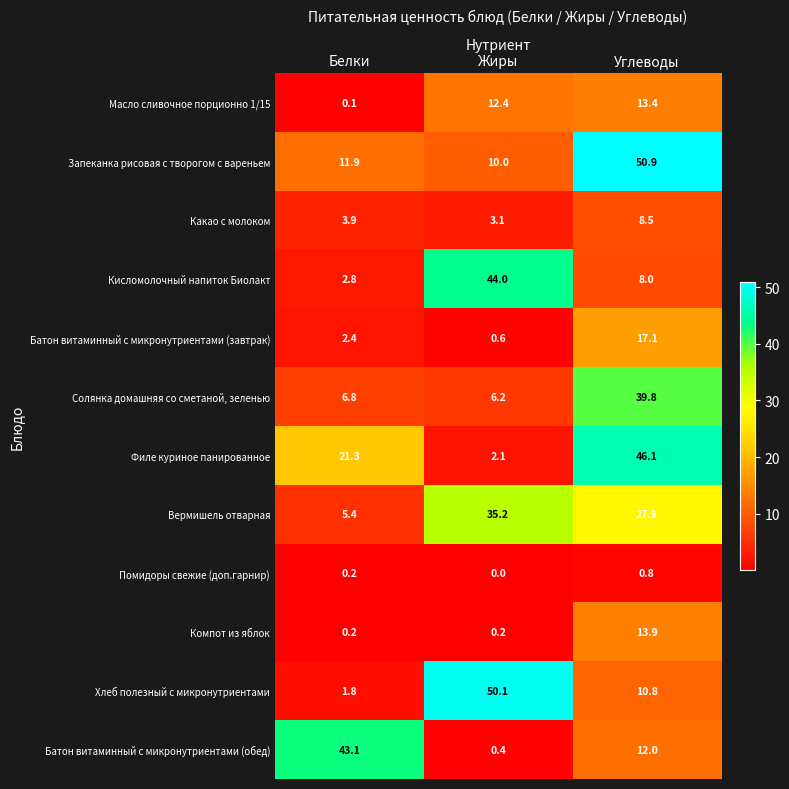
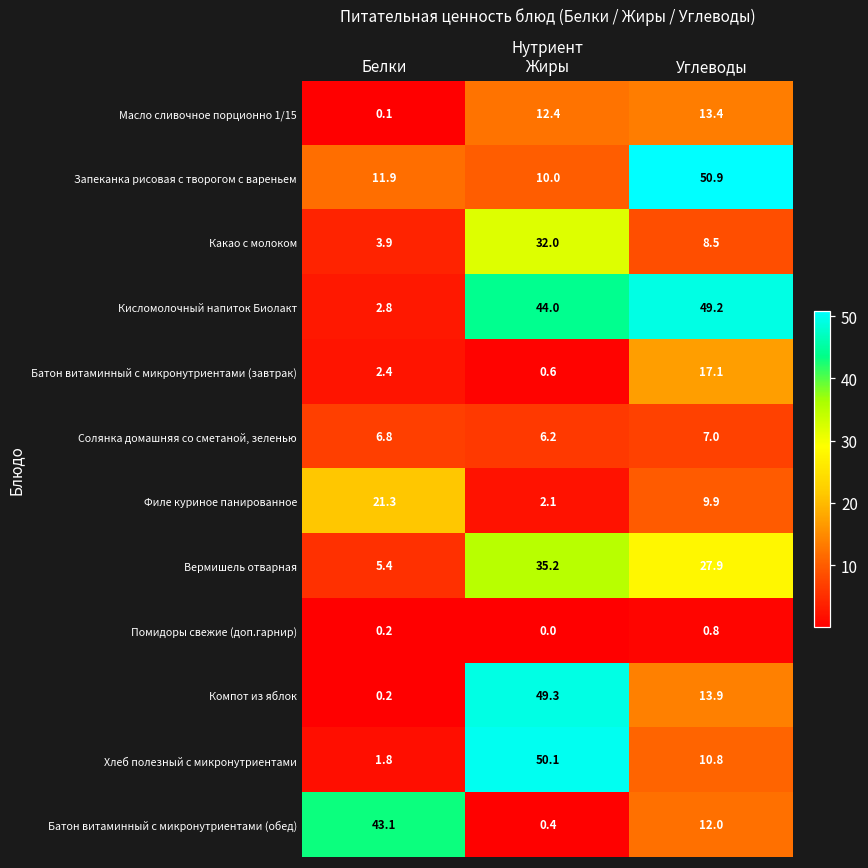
Какао с молоком, Жиры: 3.1 -> 32.0
Кисломолочный напиток Биолакт, Углеводы: 8.0 -> 49.2
Солянка домашняя со сметаной, зеленью, Углеводы: 39.8 -> 7.0
Филе куриное панированное, Углеводы: 46.1 -> 9.9
Компот из яблок, Жиры: 0.2 -> 49.3
